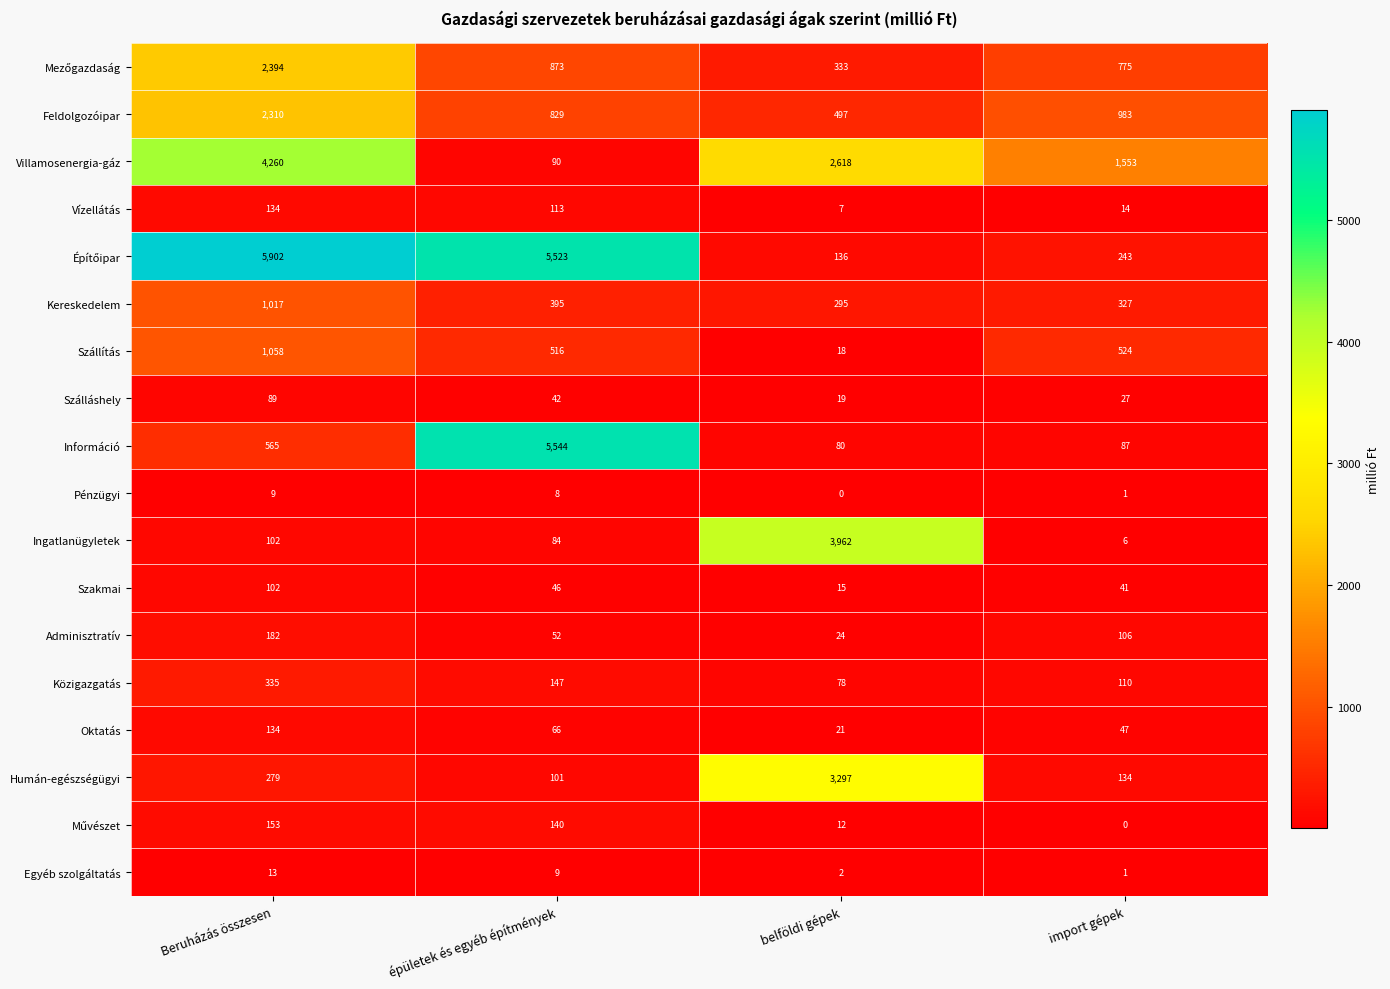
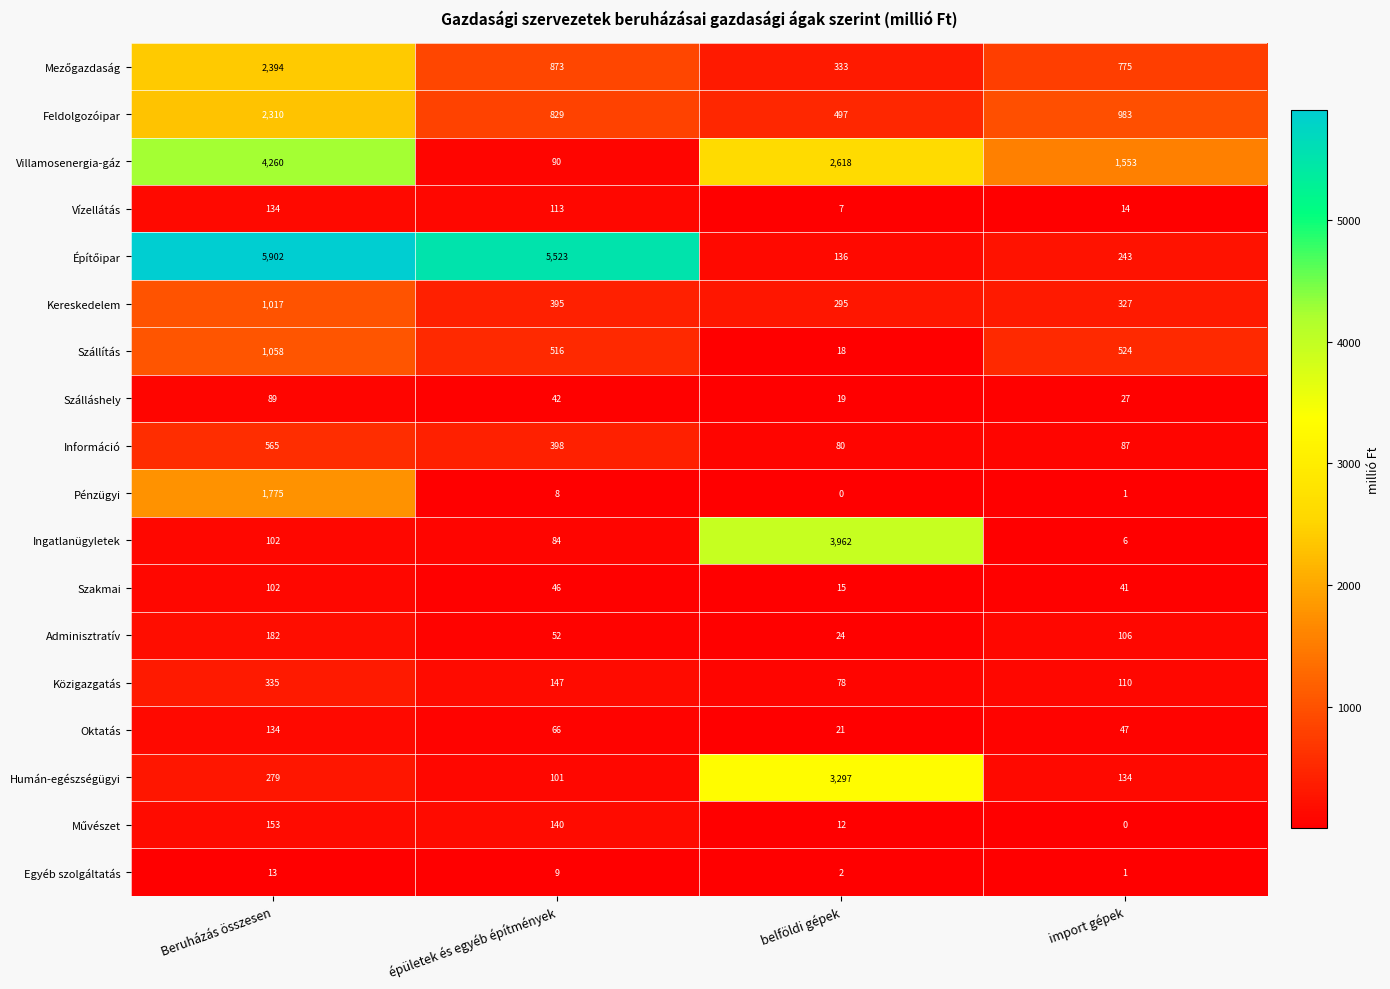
Információ, épületek és egyéb építmények: 5,544 -> 398
Pénzügyi, Beruházás összesen: 9 -> 1,775
